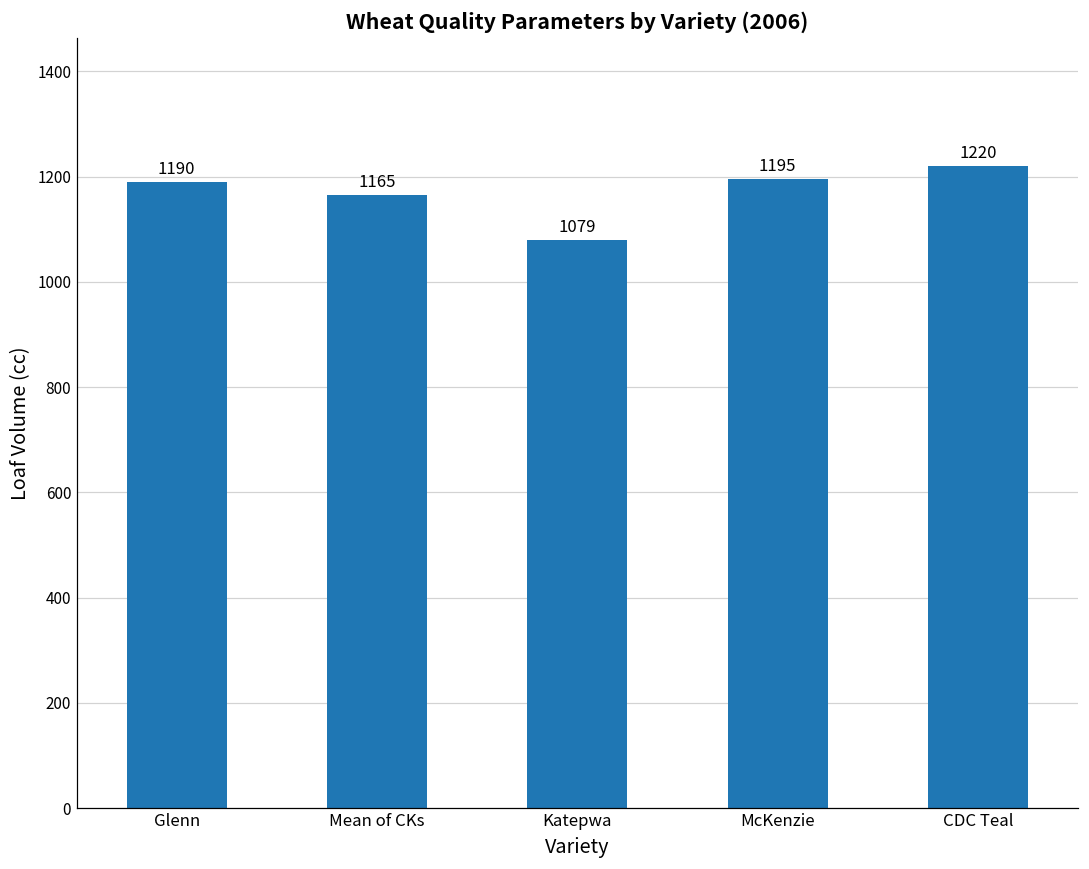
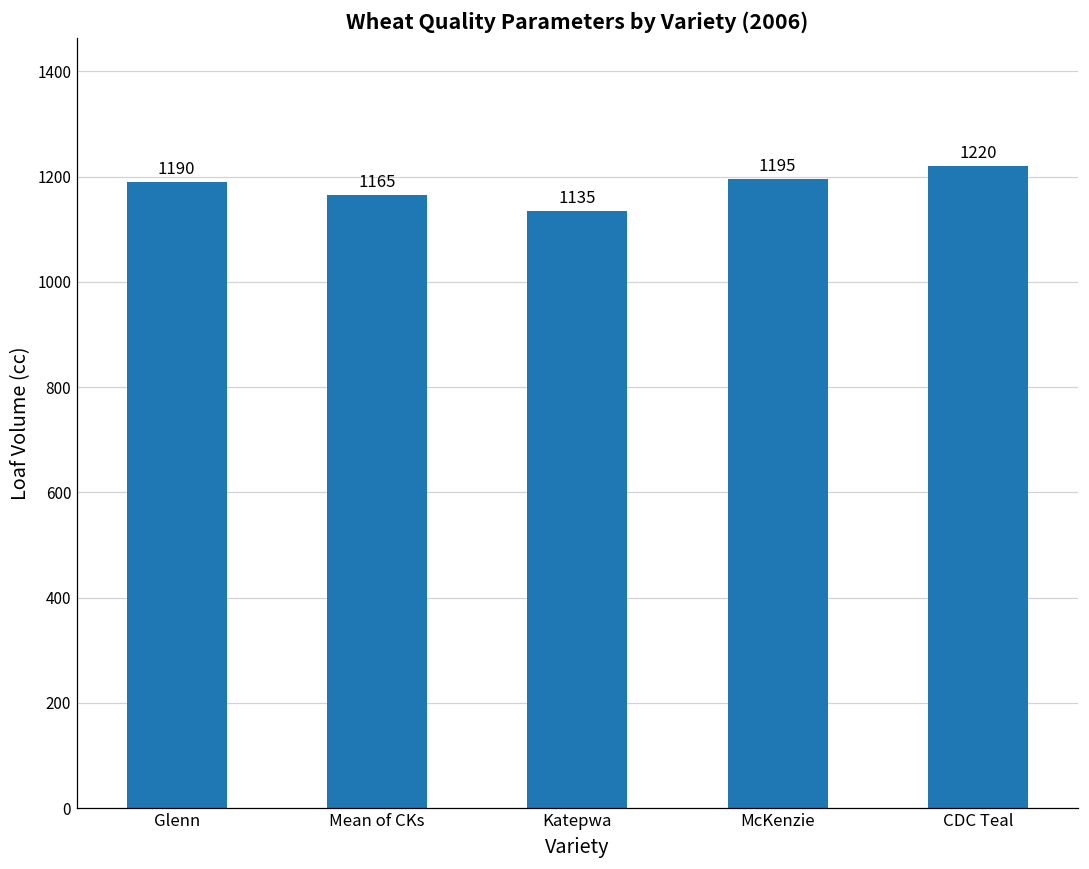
Katepwa: 1079 -> 1135
